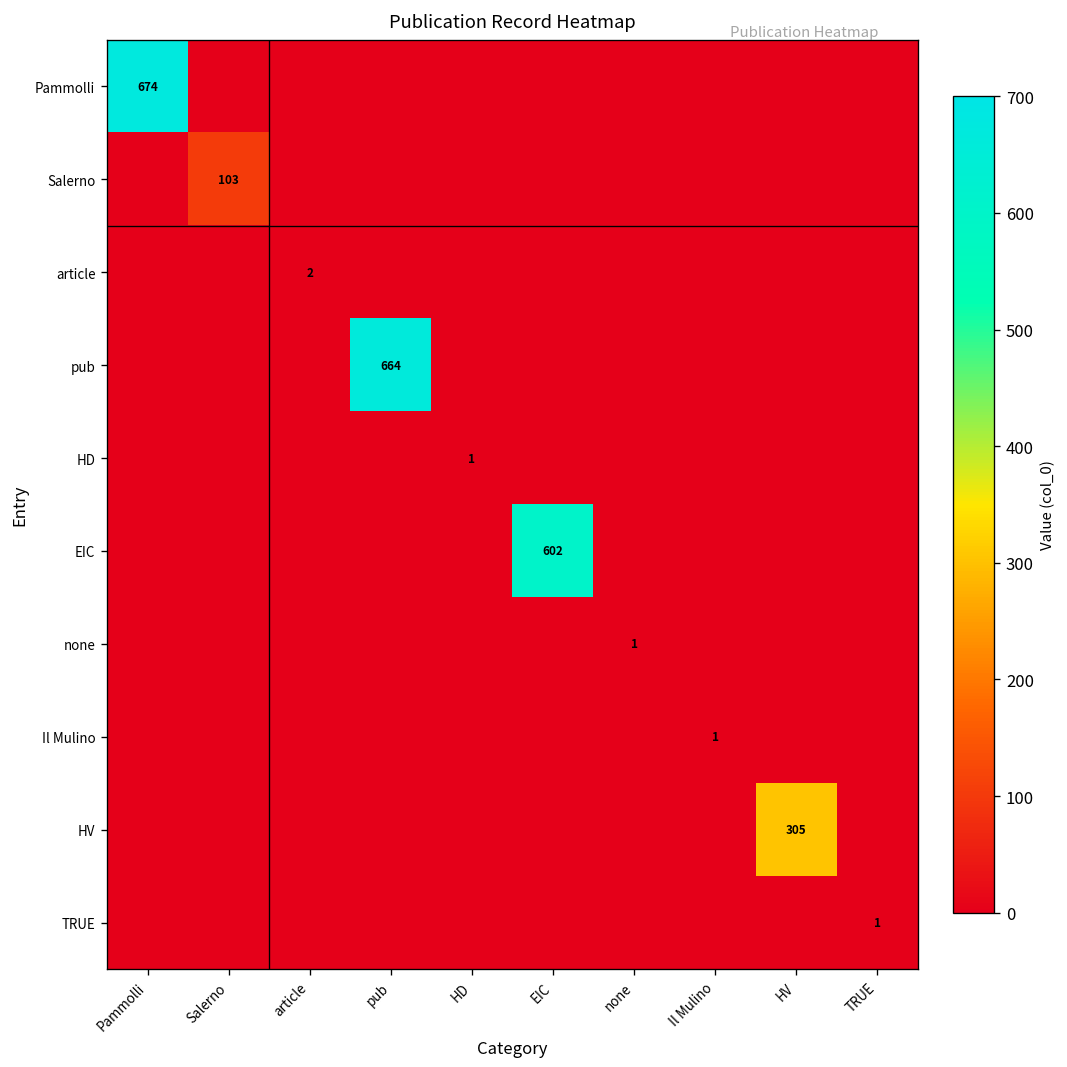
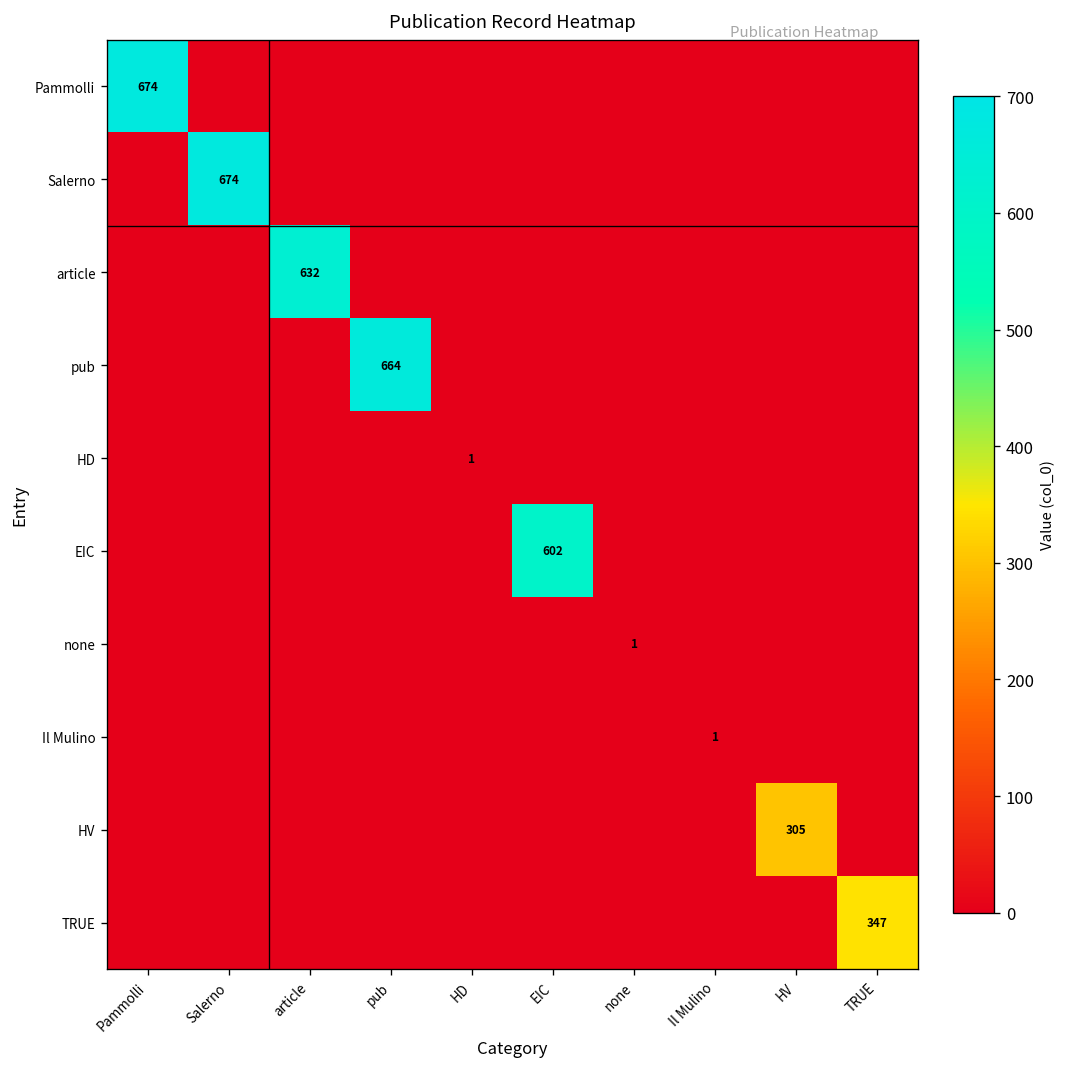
Salerno, Salerno: 103 -> 674
article, article: 2 -> 632
TRUE, TRUE: 1 -> 347
